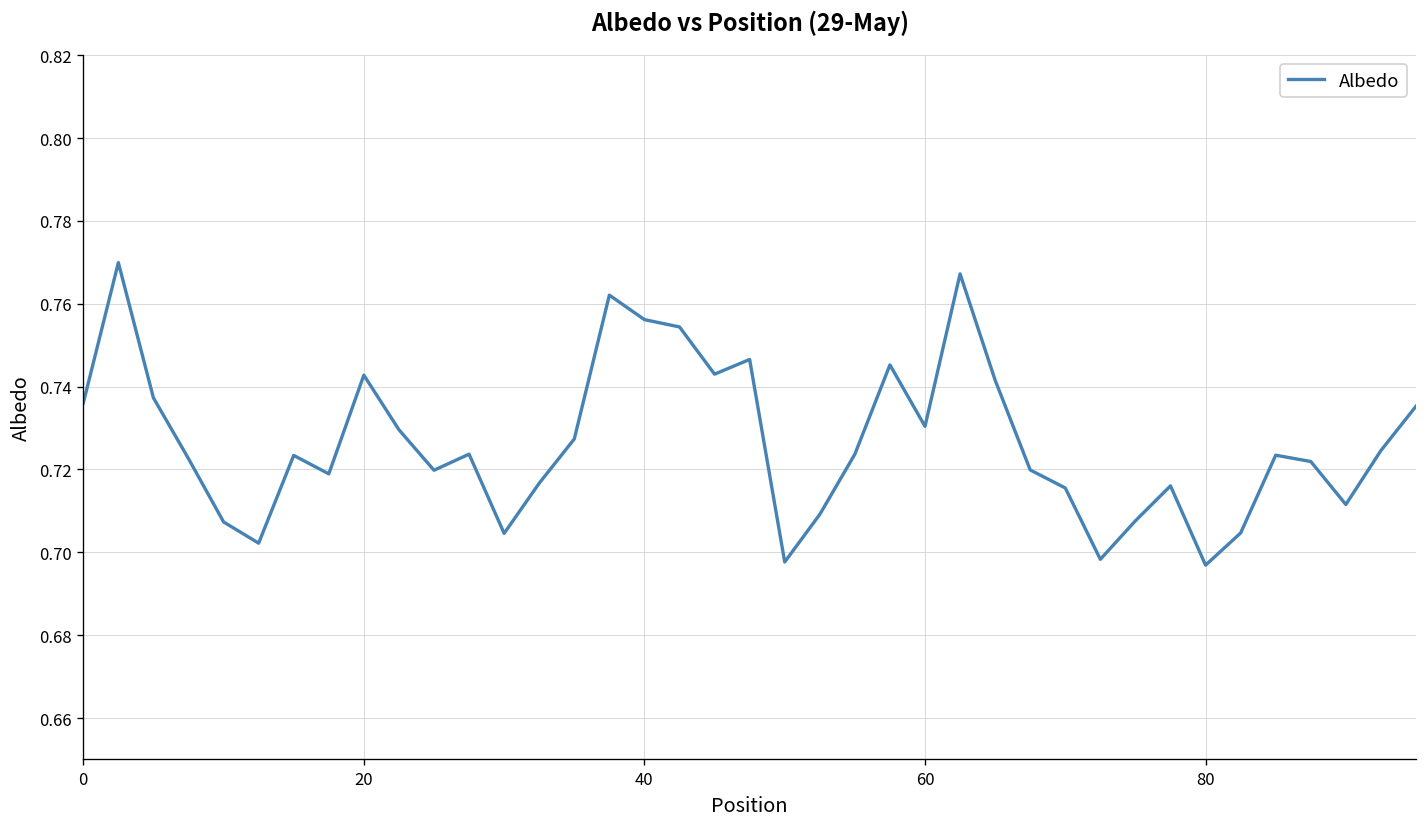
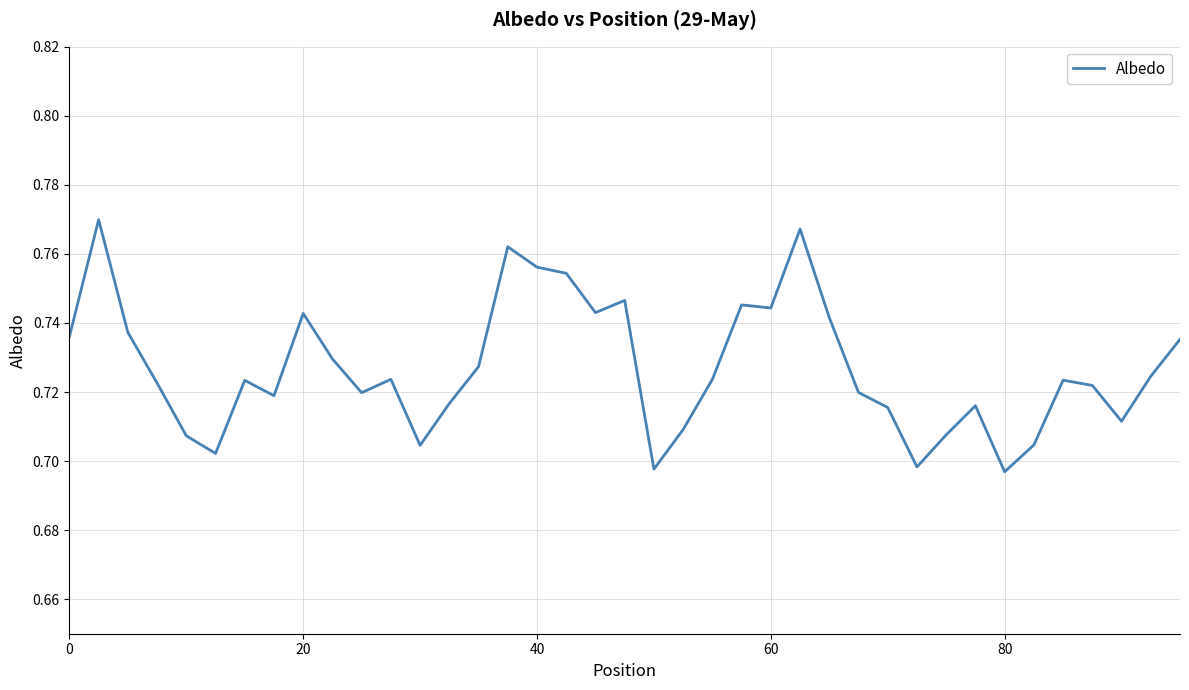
60: 0.730 -> 0.744
